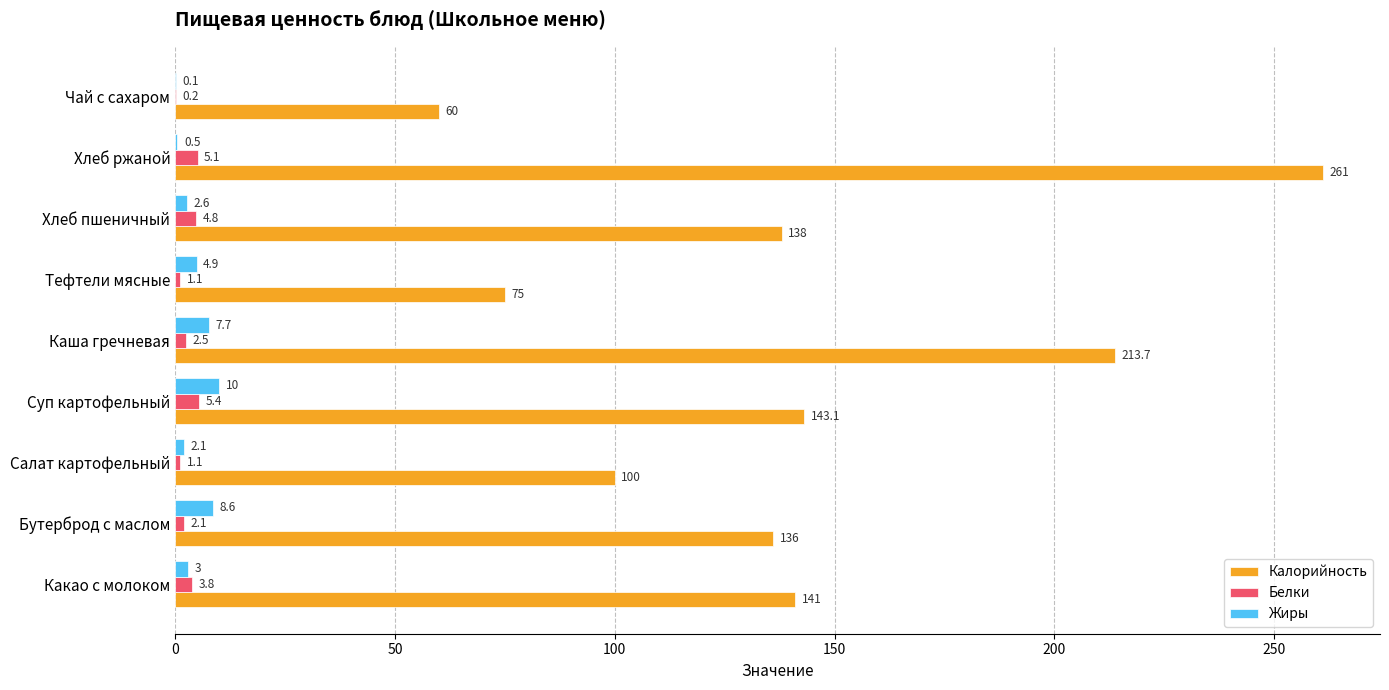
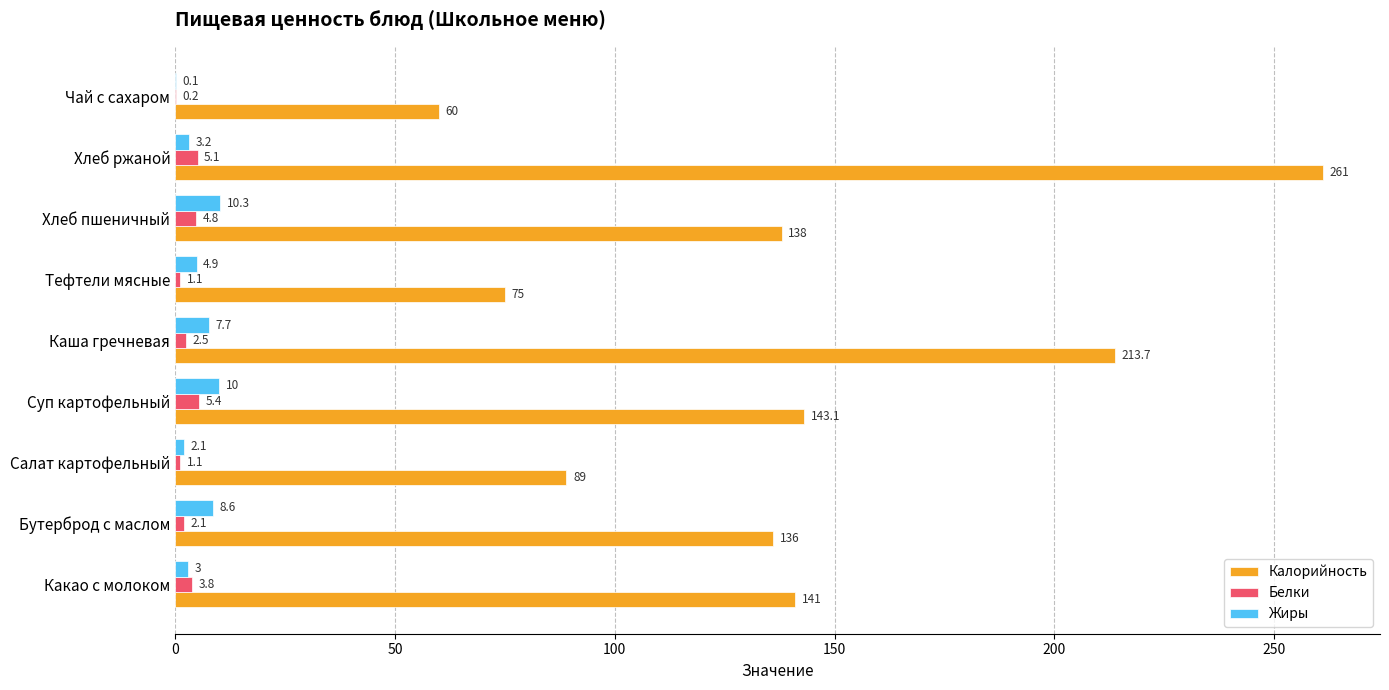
Жиры, Хлеб ржаной: 0.5 -> 3.2
Жиры, Хлеб пшеничный: 2.6 -> 10.3
Калорийность, Салат картофельный: 100 -> 89
